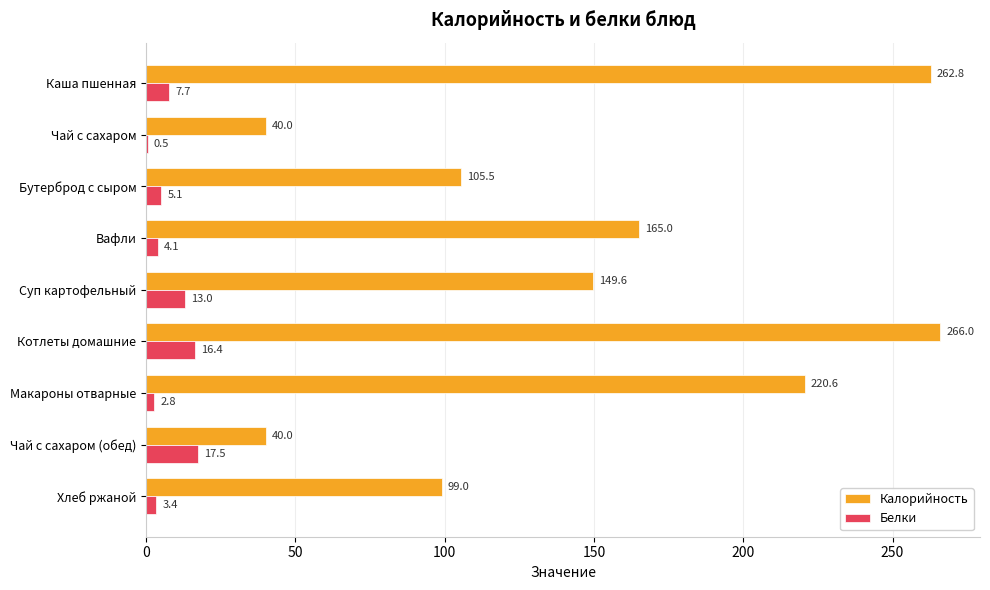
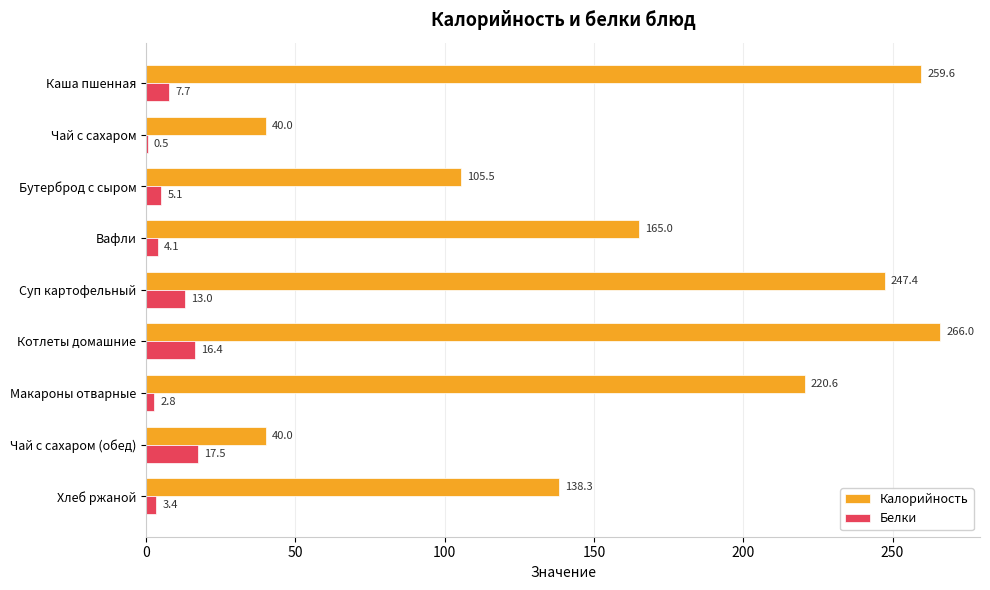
Калорийность, Каша пшенная: 262.8 -> 259.6
Калорийность, Суп картофельный: 149.6 -> 247.4
Калорийность, Хлеб ржаной: 99.0 -> 138.3
